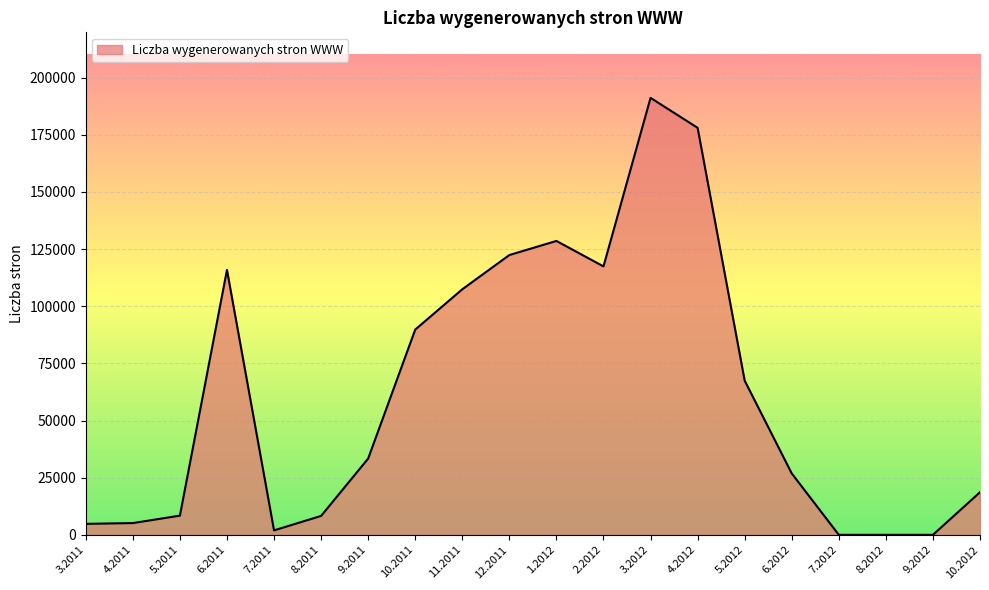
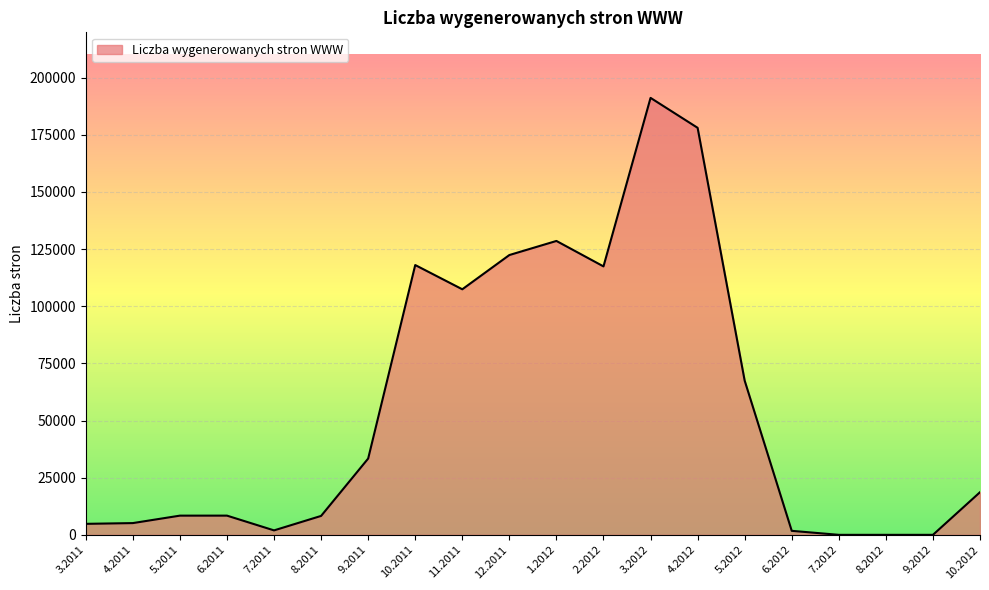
6.2011: 116000 -> 8000
10.2011: 90000 -> 118000
6.2012: 27000 -> 2000
